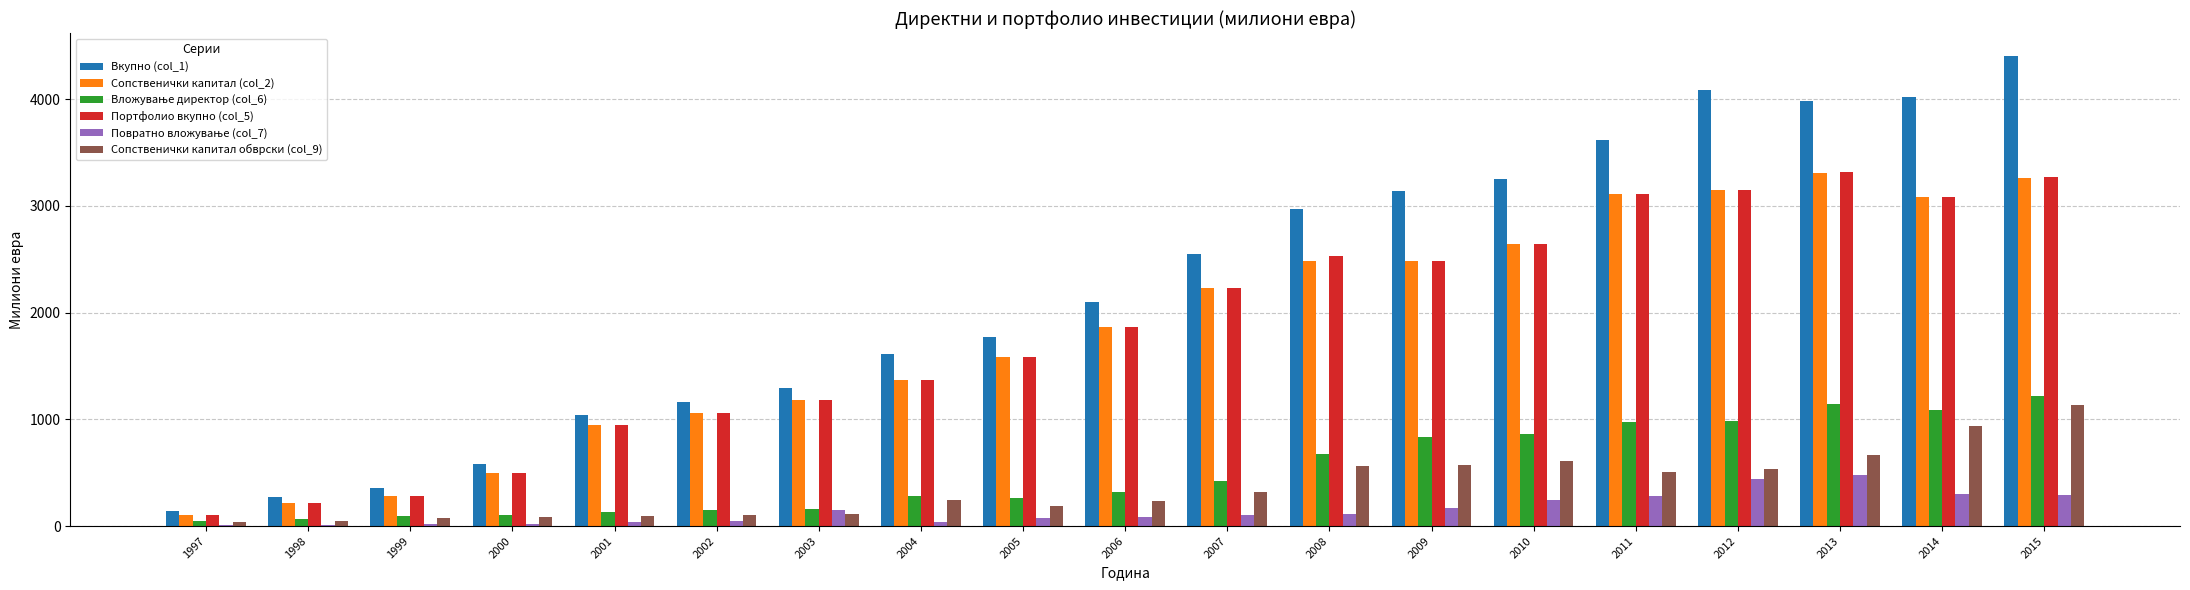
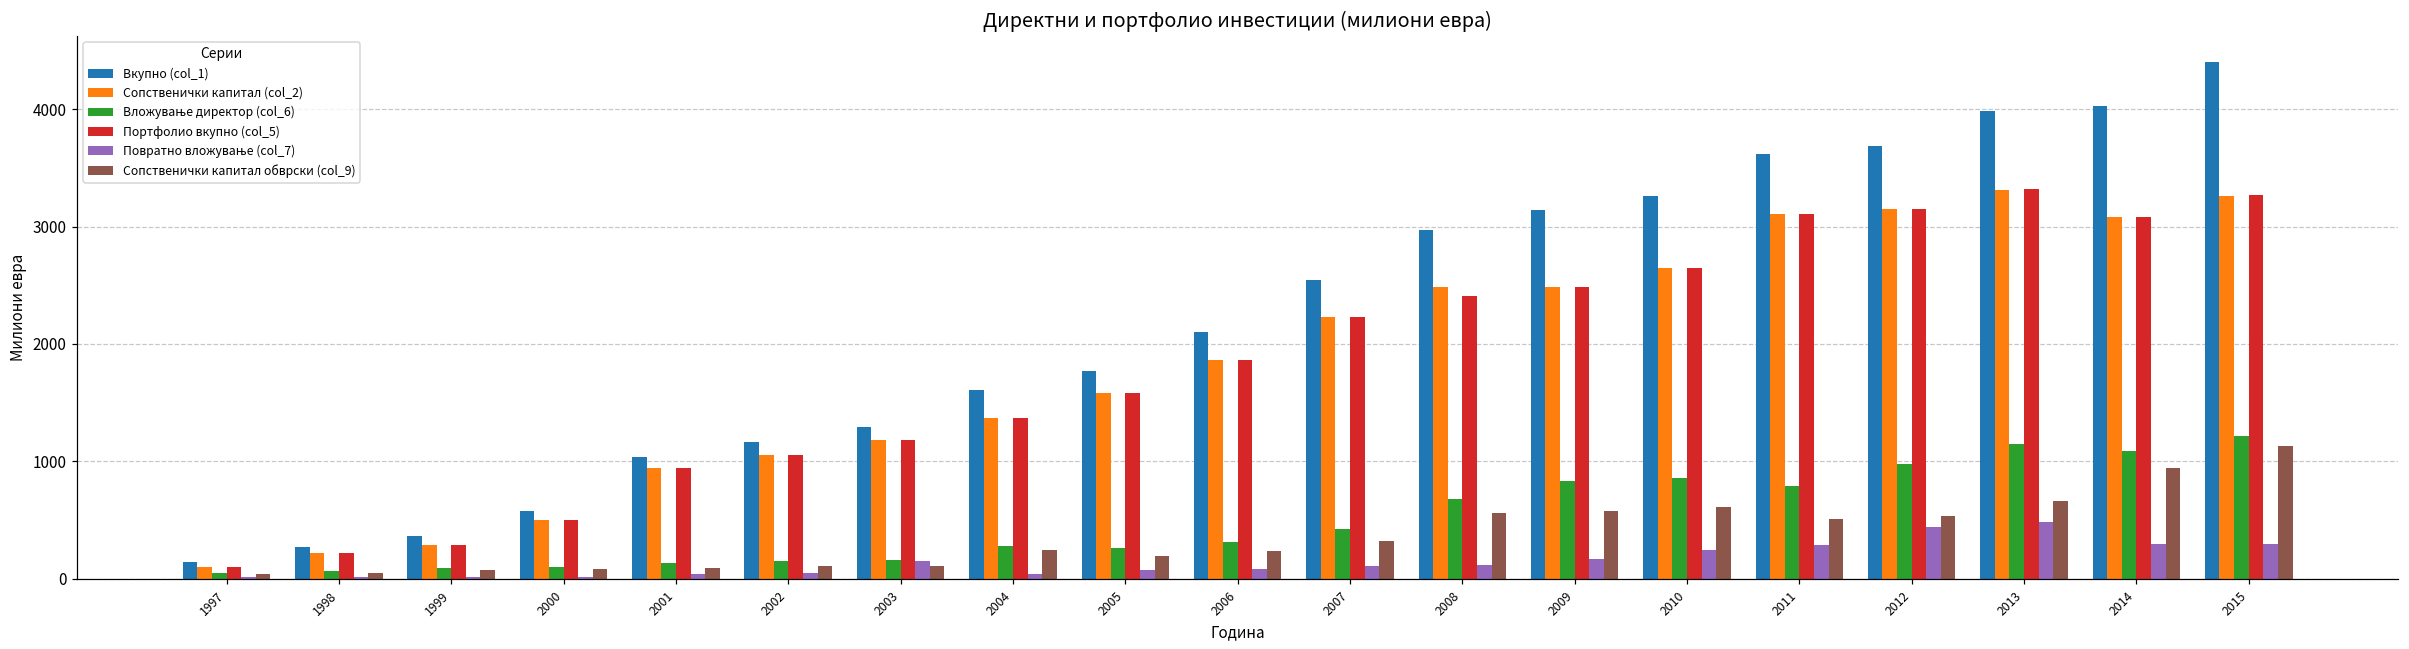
Портфолио вкупно (col_5), 2008: 2530 -> 2410
Вложување директор (col_6), 2011: 970 -> 790
Вкупно (col_1), 2012: 4080 -> 3690
